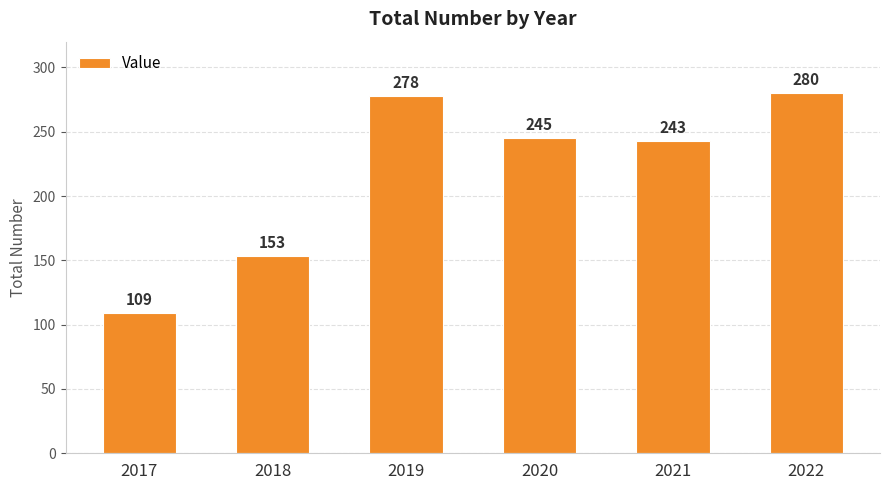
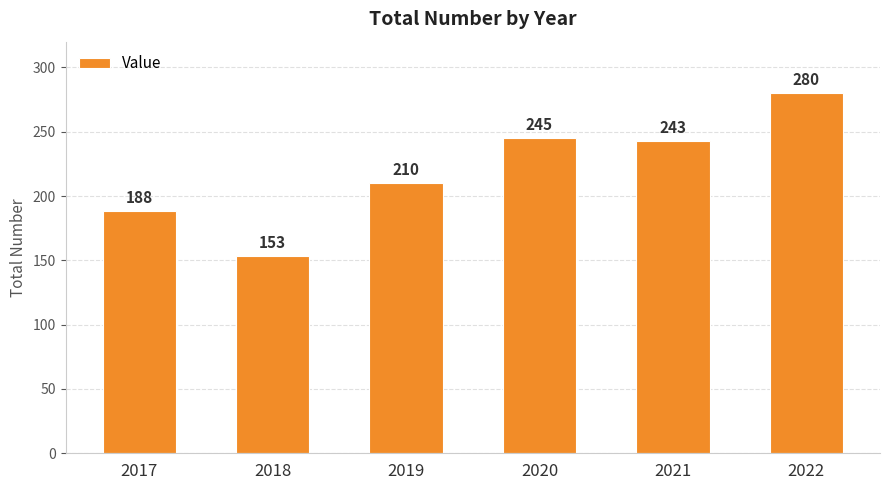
2017: 109 -> 188
2019: 278 -> 210
